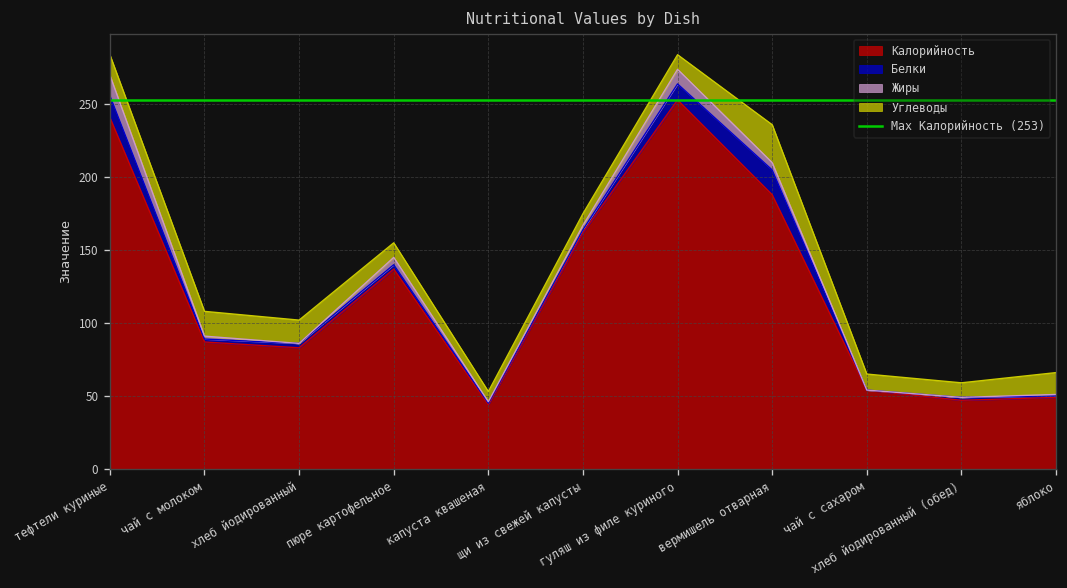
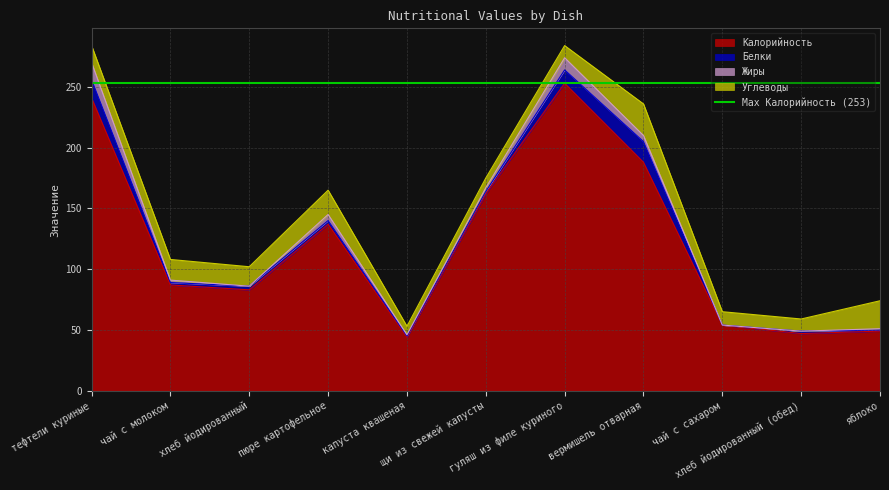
Углеводы, пюре картофельное: 10 -> 20
Углеводы, яблоко: 15 -> 23
